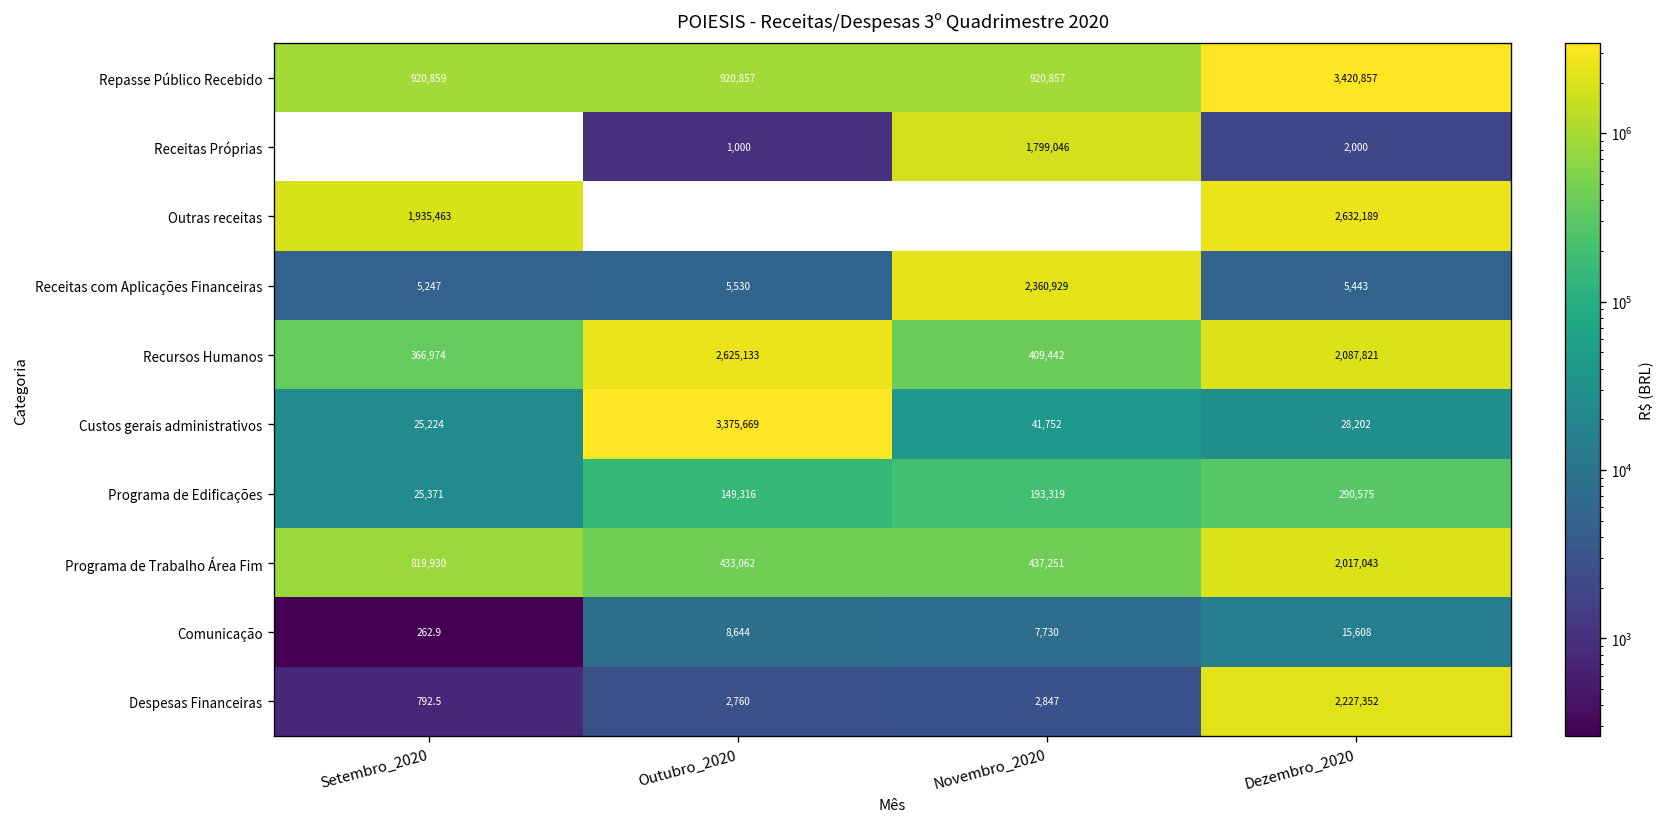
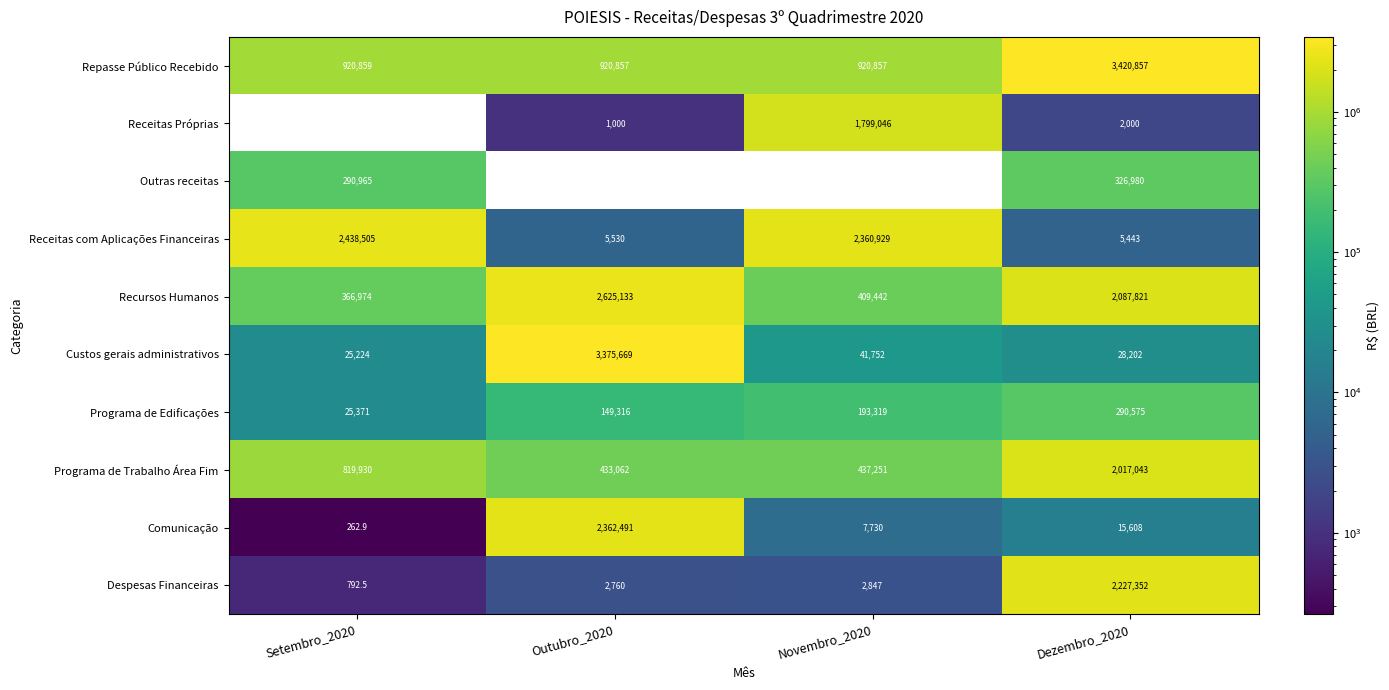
Outras receitas, Setembro_2020: 1,935,463 -> 290,965
Outras receitas, Dezembro_2020: 2,632,189 -> 326,980
Receitas com Aplicações Financeiras, Setembro_2020: 5,247 -> 2,438,505
Comunicação, Outubro_2020: 8,644 -> 2,362,491
